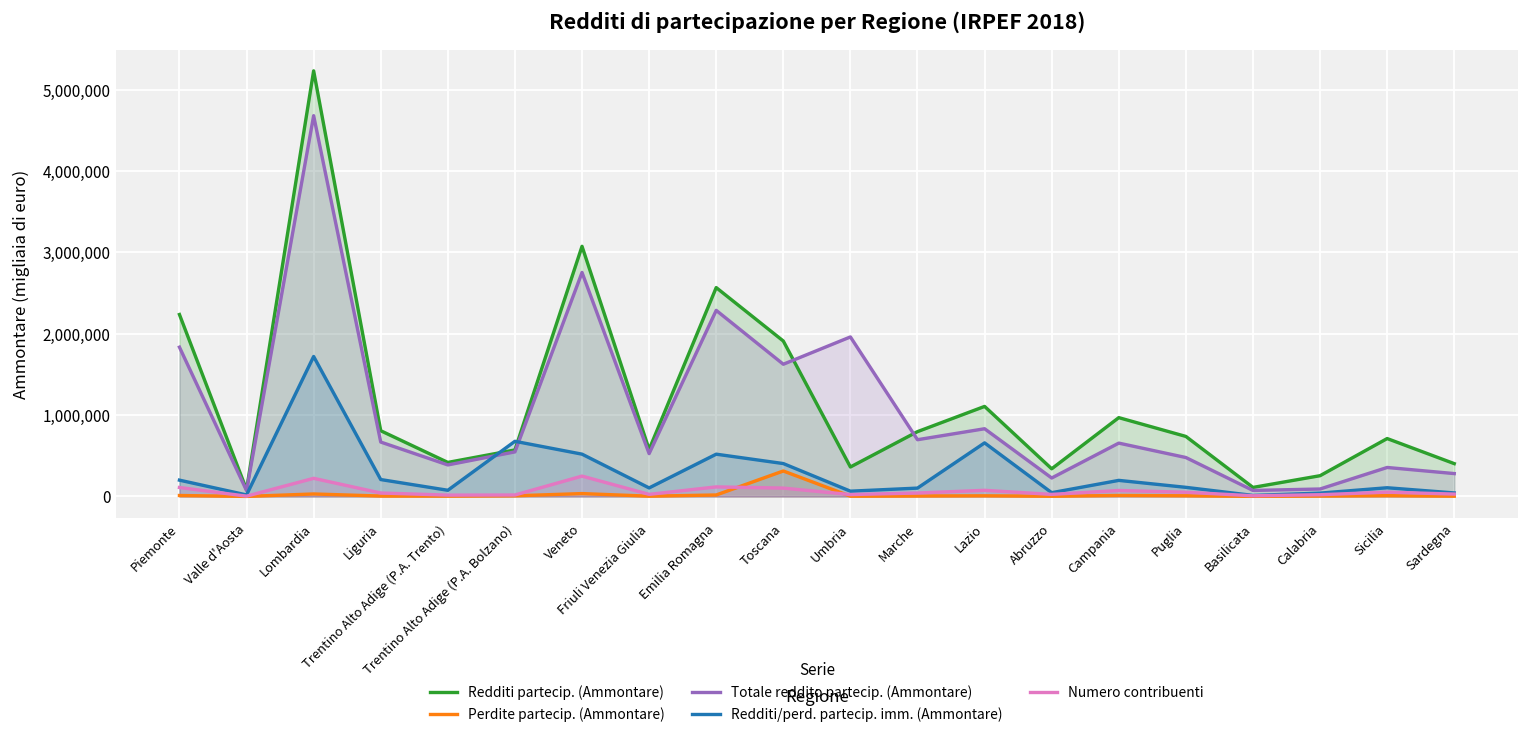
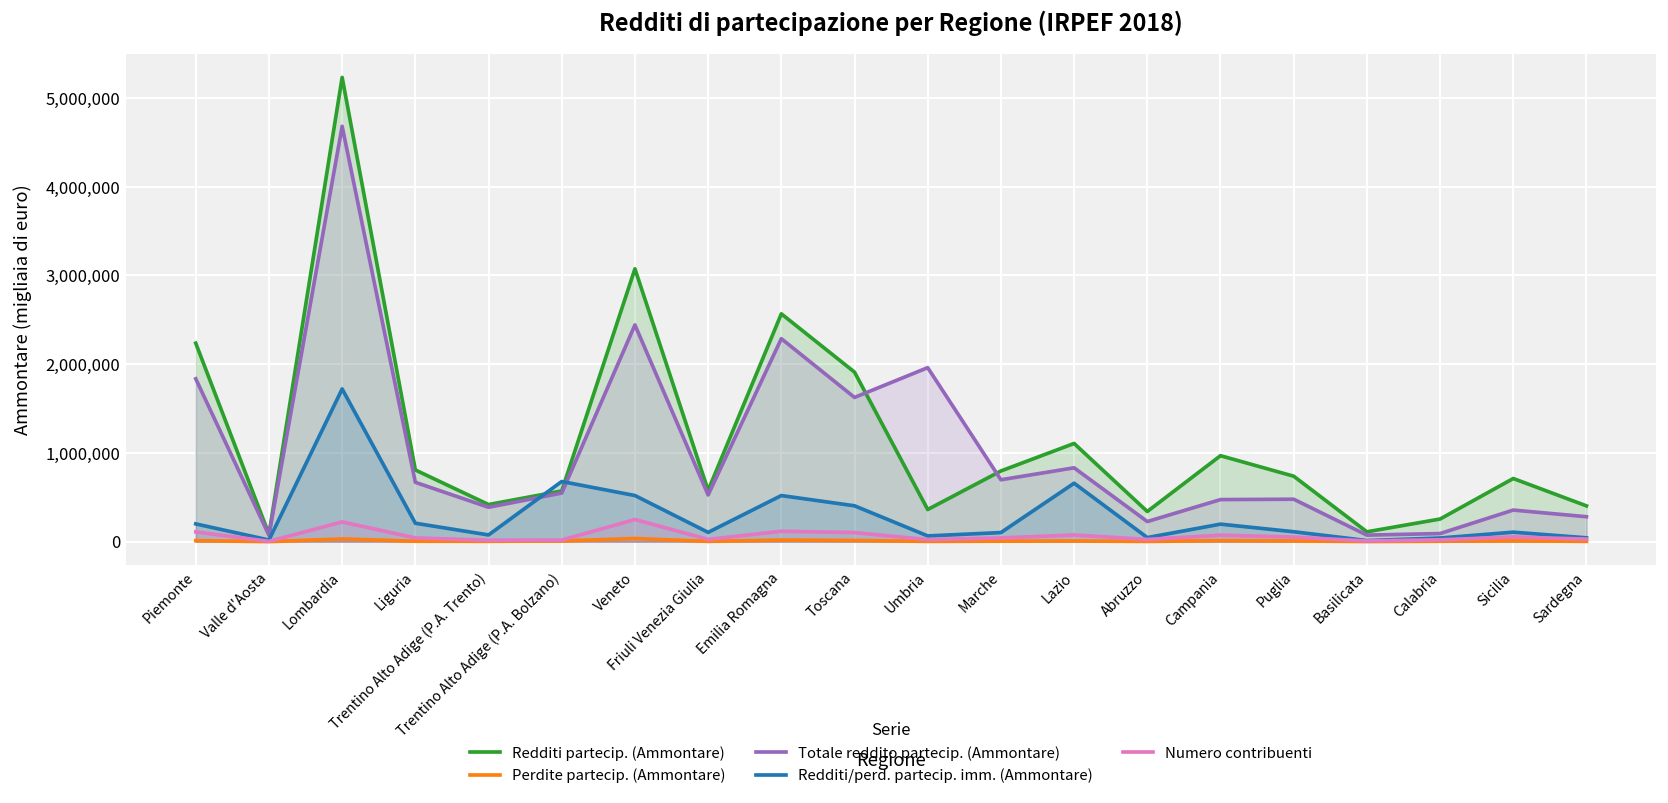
Totale reddito partecip. (Ammontare), Veneto: 2,800,000 -> 2,400,000
Perdite partecip. (Ammontare), Toscana: 300,000 -> 0
Totale reddito partecip. (Ammontare), Campania: 700,000 -> 500,000
